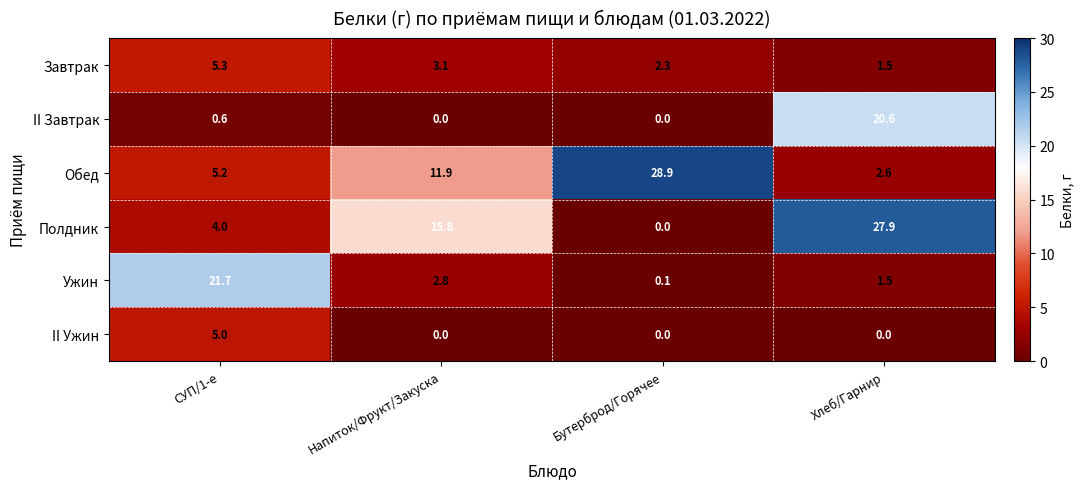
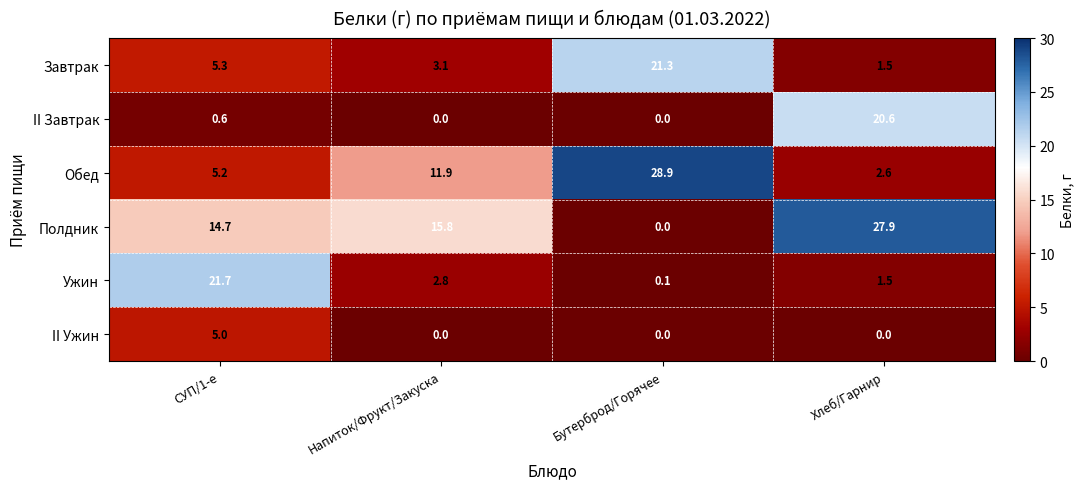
Завтрак, Бутерброд/Горячее: 2.3 -> 21.3
Полдник, СУП/1-е: 4.0 -> 14.7
